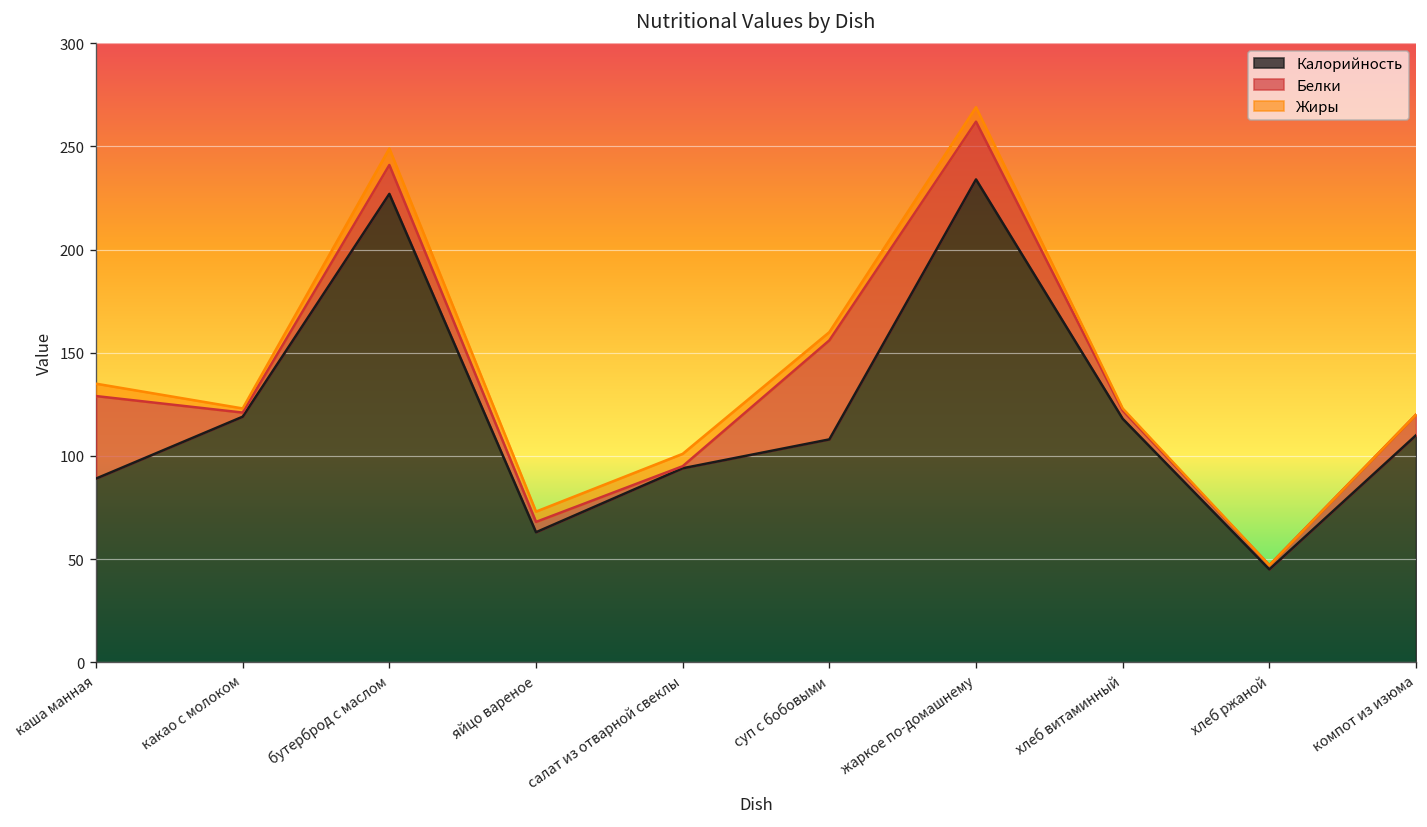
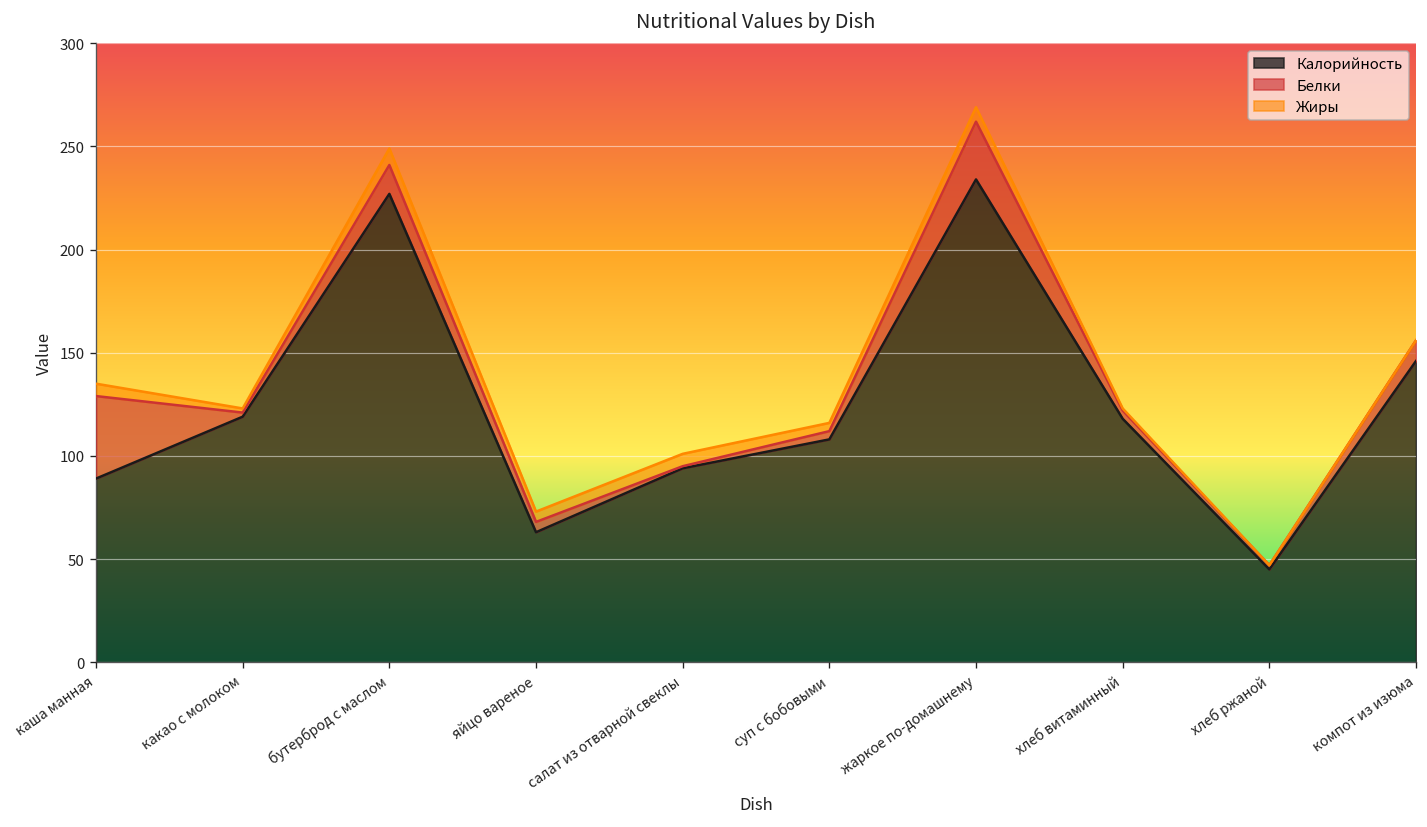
Белки, суп с бобовыми: 48 -> 4
Калорийность, компот из изюма: 110 -> 146
